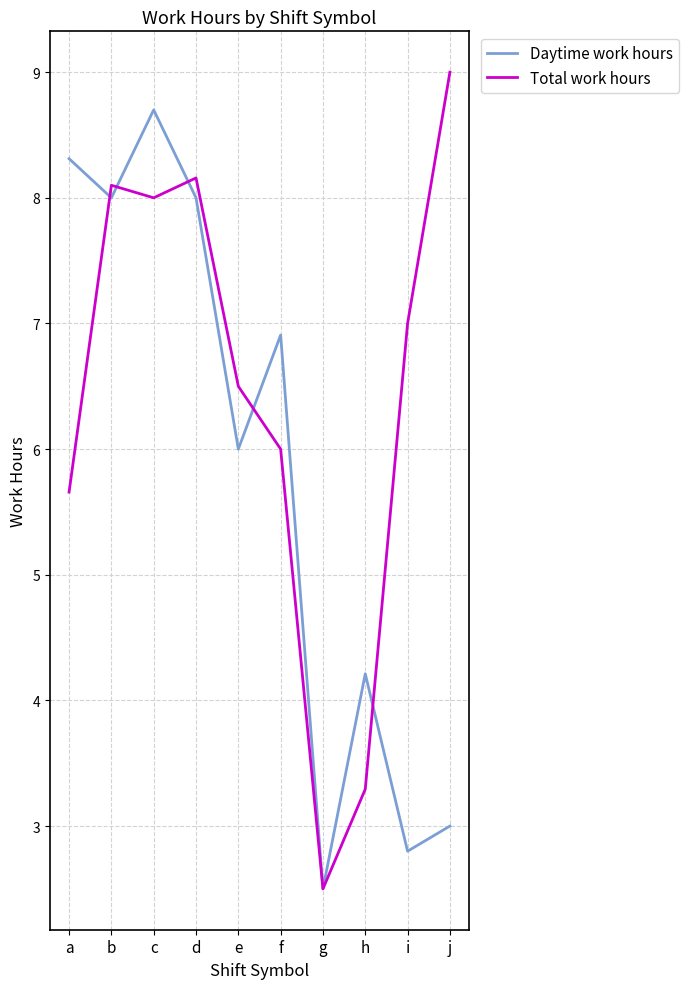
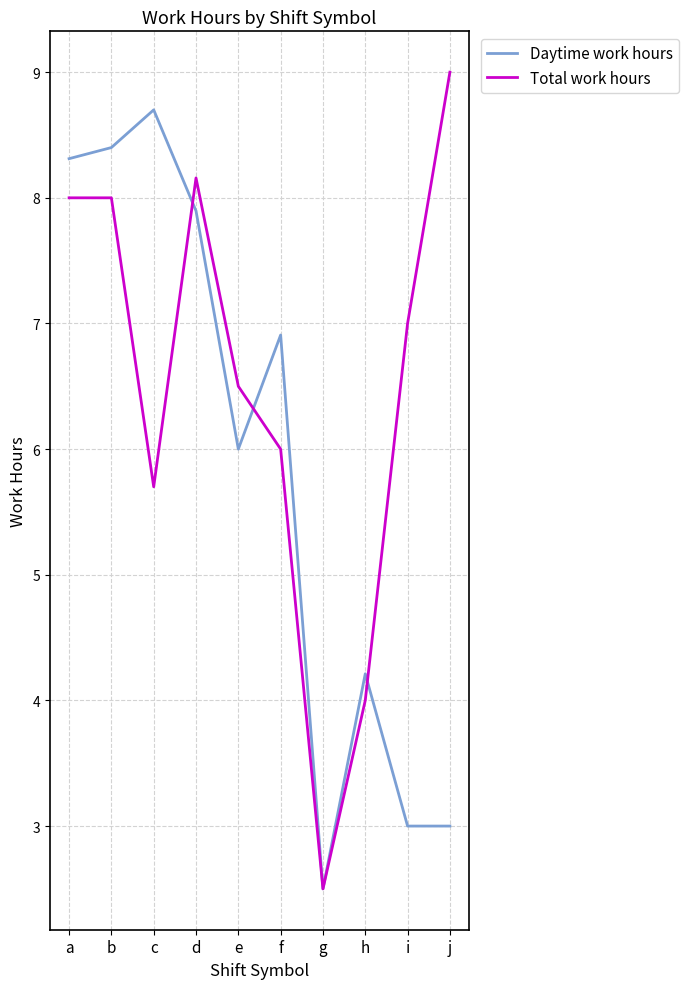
Total work hours, a: 5.66 -> 8.00
Daytime work hours, b: 8.0 -> 8.4
Total work hours, b: 8.1 -> 8.0
Total work hours, c: 8.0 -> 5.7
Daytime work hours, d: 8.00 -> 7.90
Total work hours, h: 3.29 -> 4.00
Daytime work hours, i: 2.8 -> 3.0
